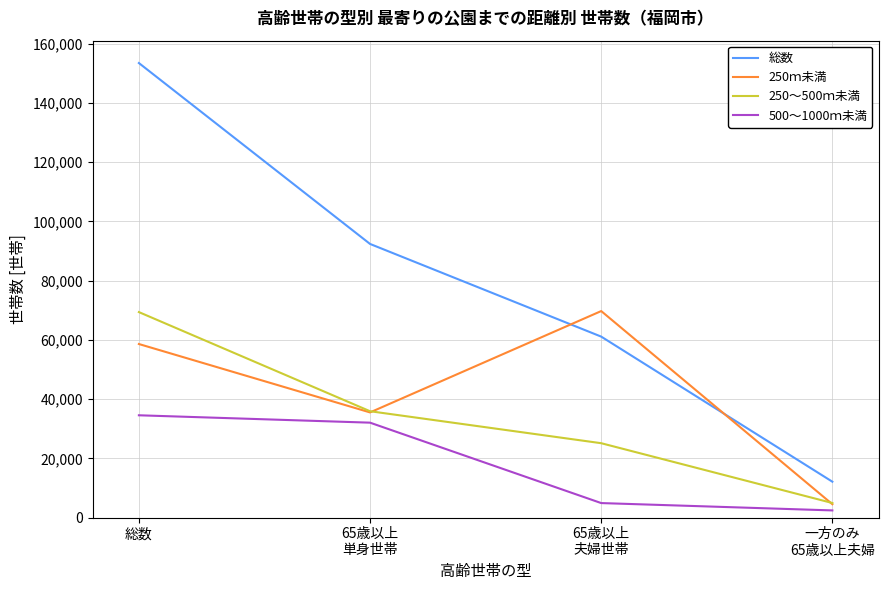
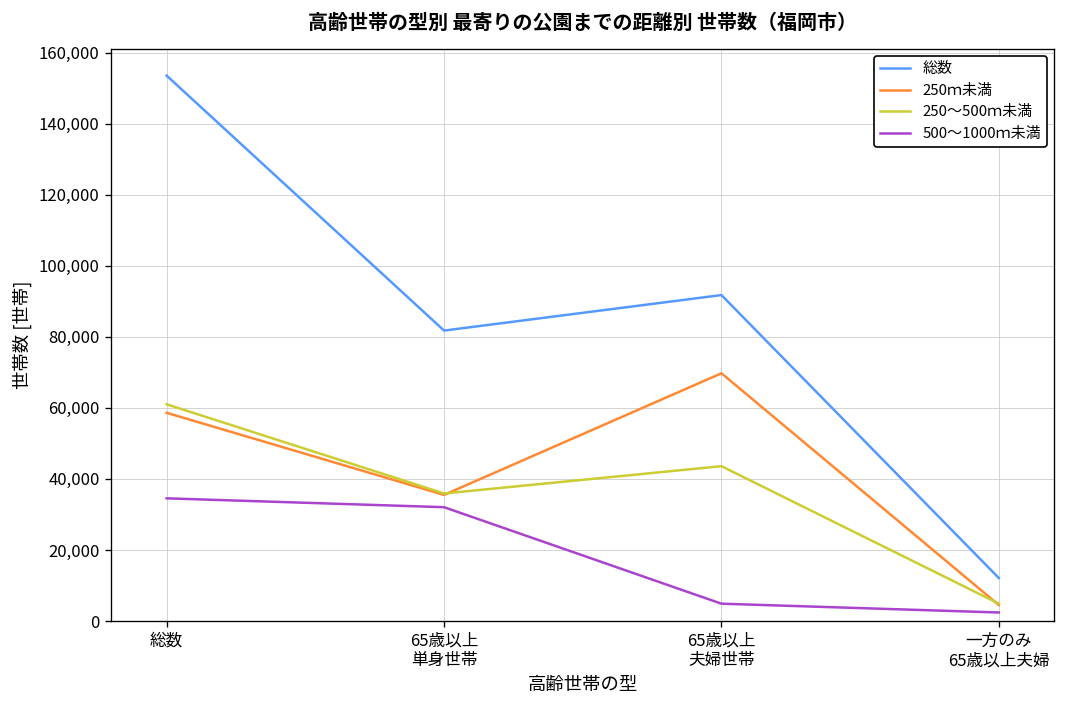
250～500ｍ未満, 総数: 69,000 -> 61,000
総数, 65歳以上 単身世帯: 92,000 -> 82,000
総数, 65歳以上 夫婦世帯: 61,000 -> 92,000
250～500ｍ未満, 65歳以上 夫婦世帯: 25,000 -> 44,000
